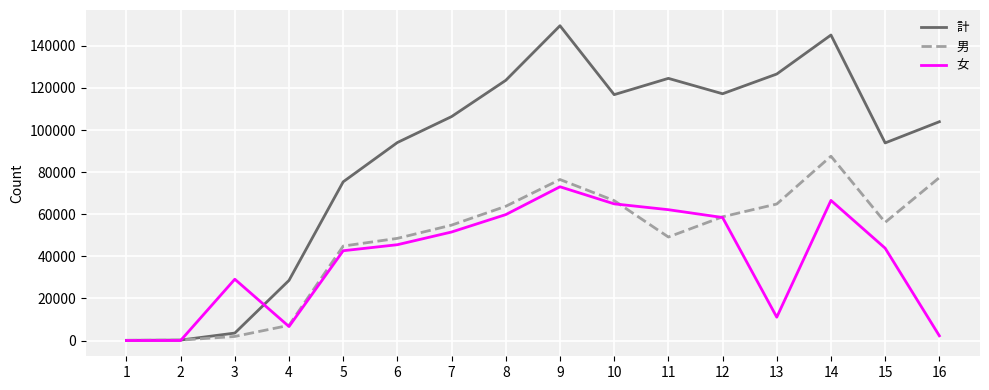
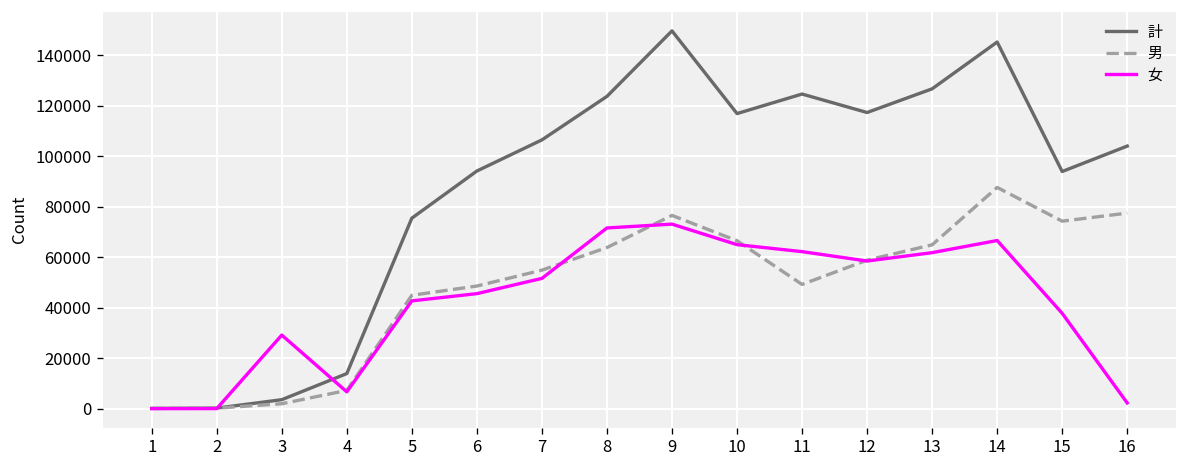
計, 4: 29000 -> 14000
女, 8: 60000 -> 72000
女, 13: 11000 -> 62000
男, 15: 56000 -> 74000
女, 15: 44000 -> 38000
